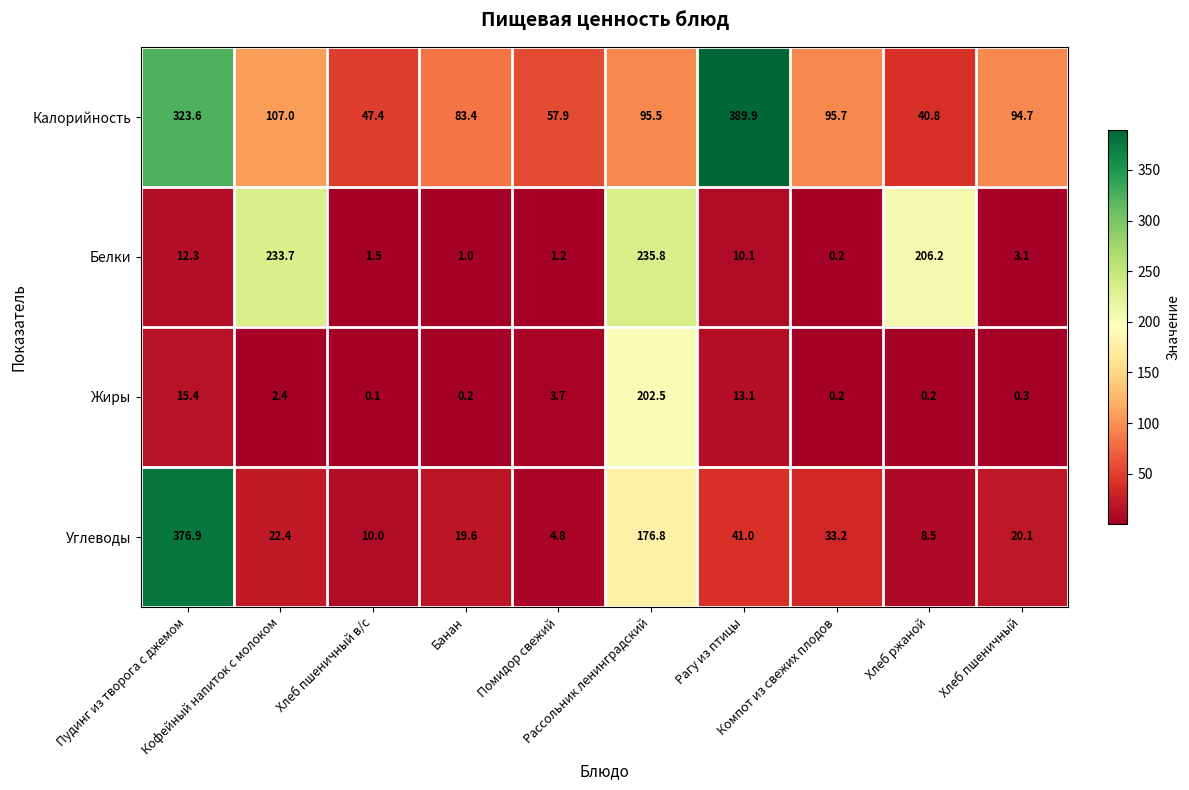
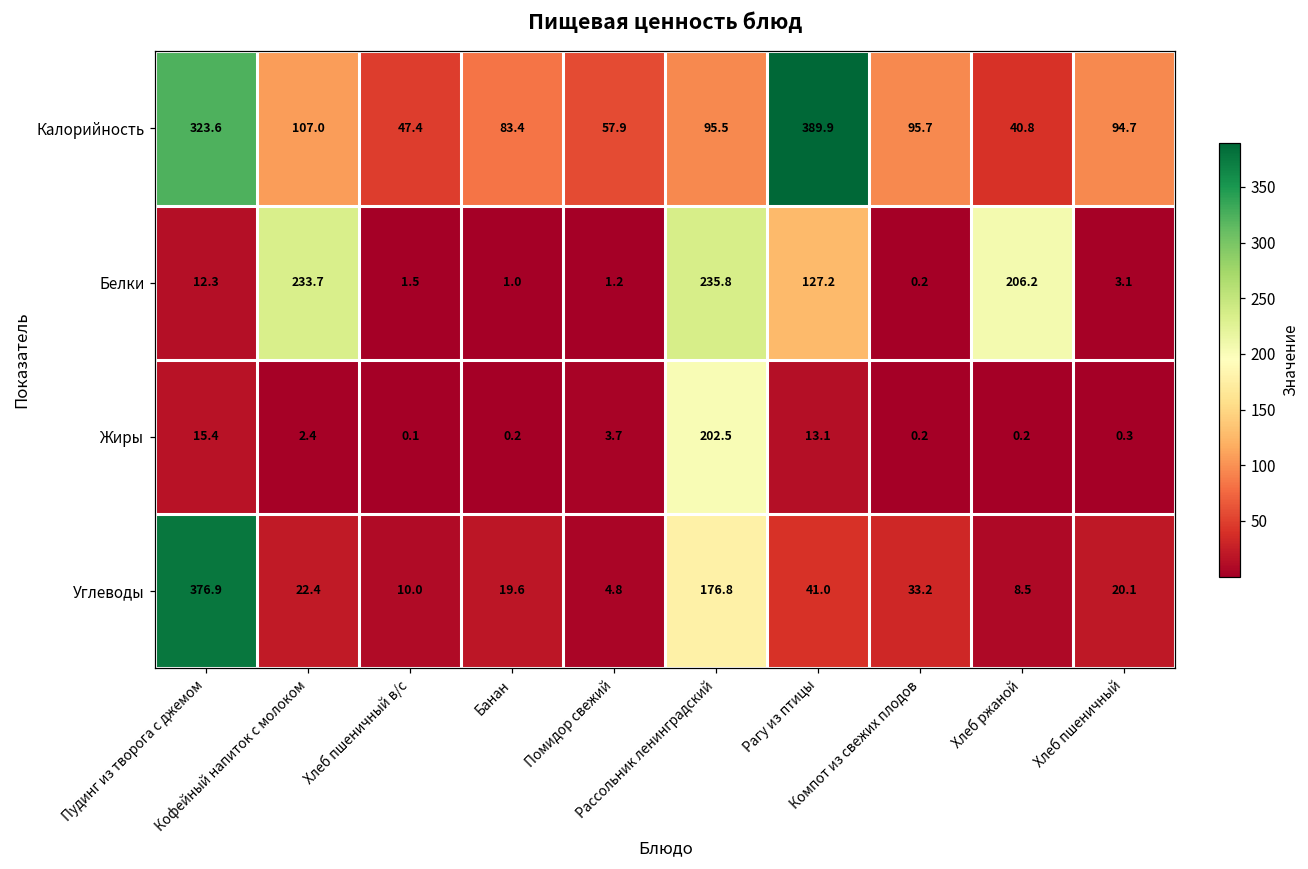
Белки, Рагу из птицы: 10.1 -> 127.2
